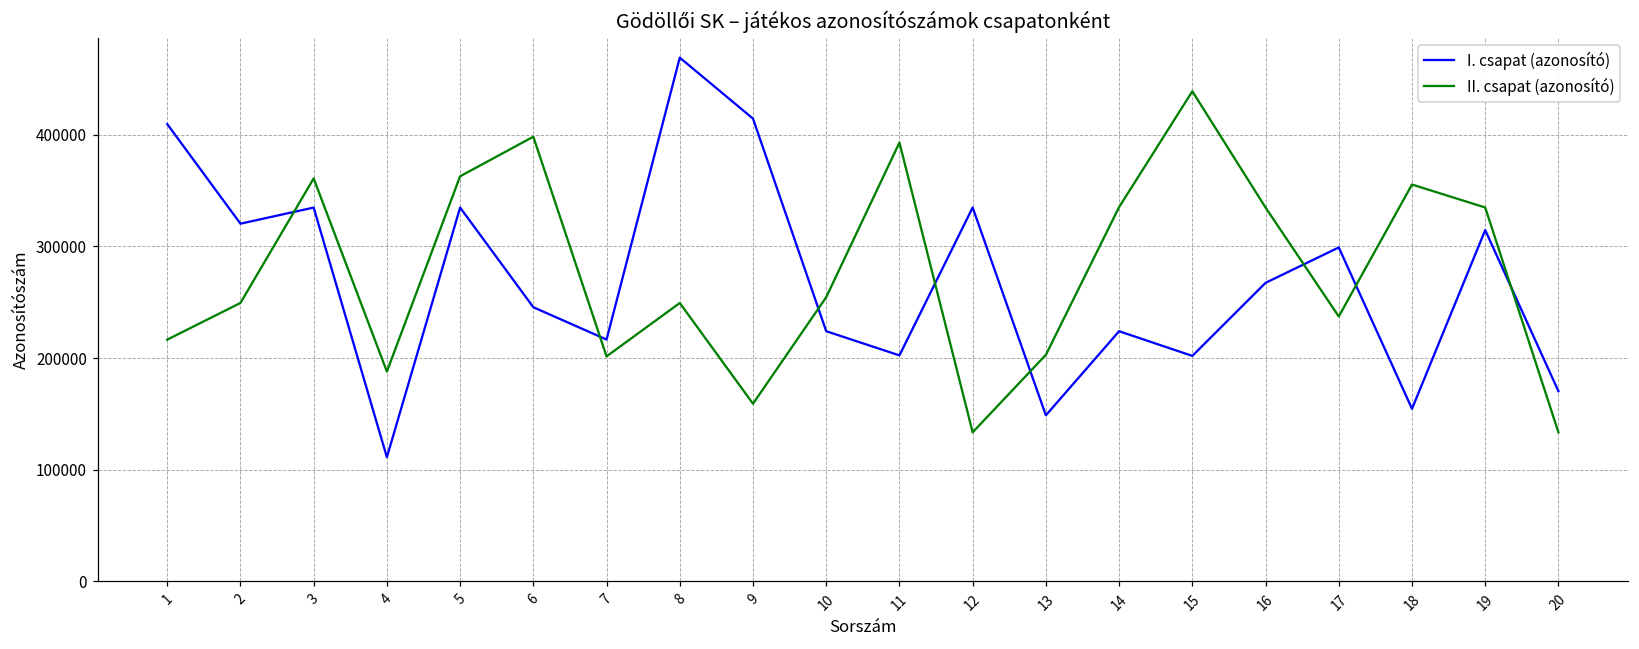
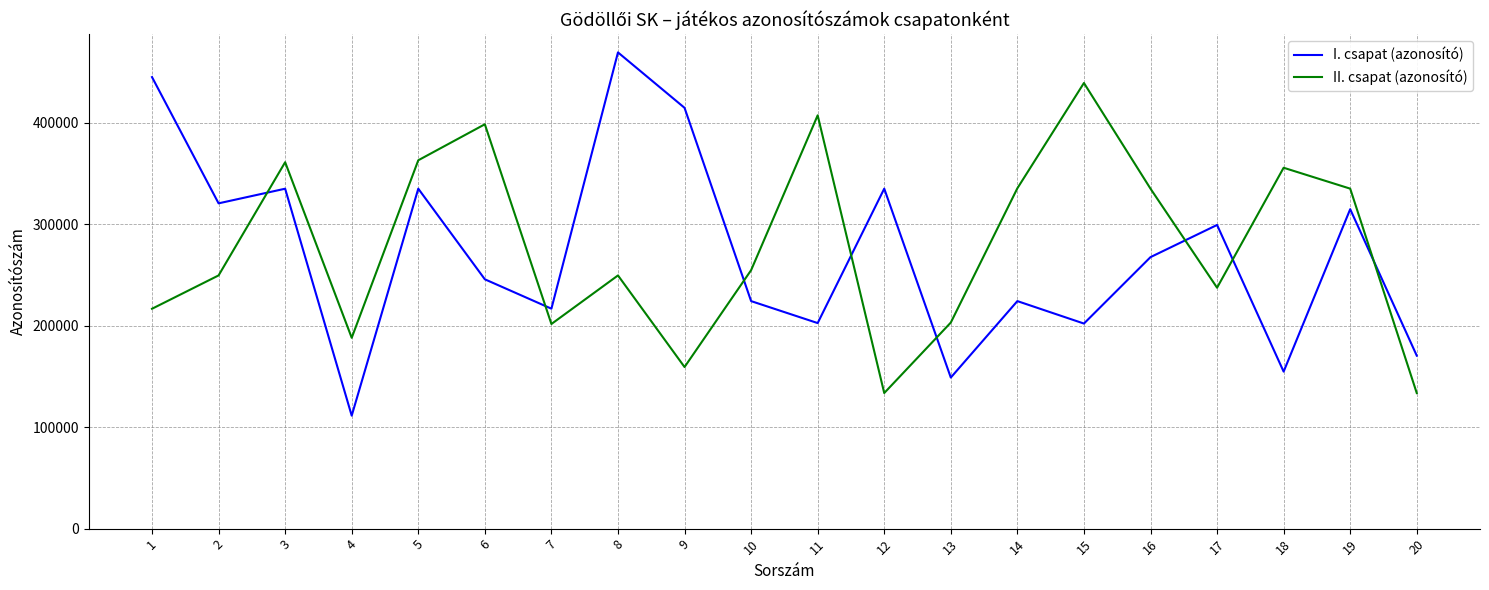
I. csapat (azonosító), 1: 410000 -> 445000
II. csapat (azonosító), 11: 393000 -> 407000
